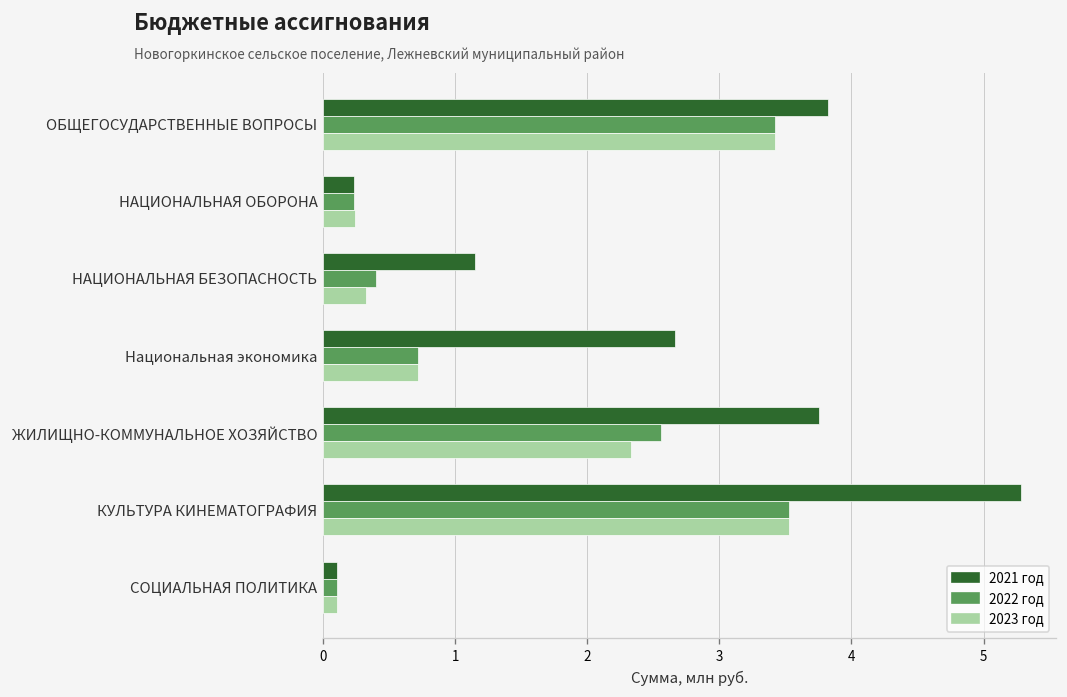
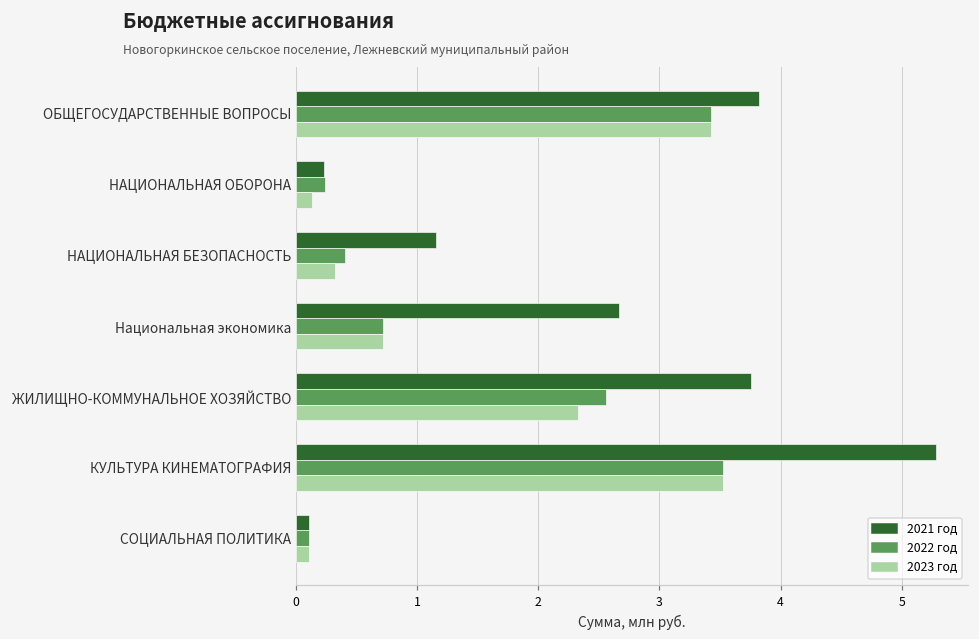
2023 год, НАЦИОНАЛЬНАЯ ОБОРОНА: 0.24 -> 0.13
